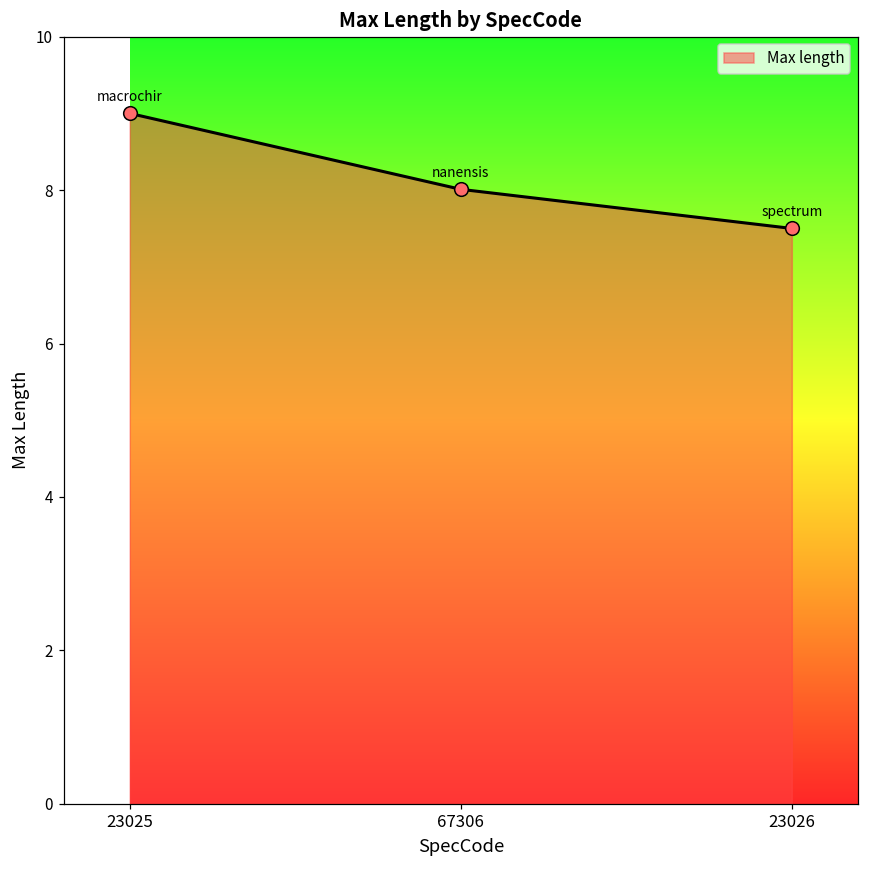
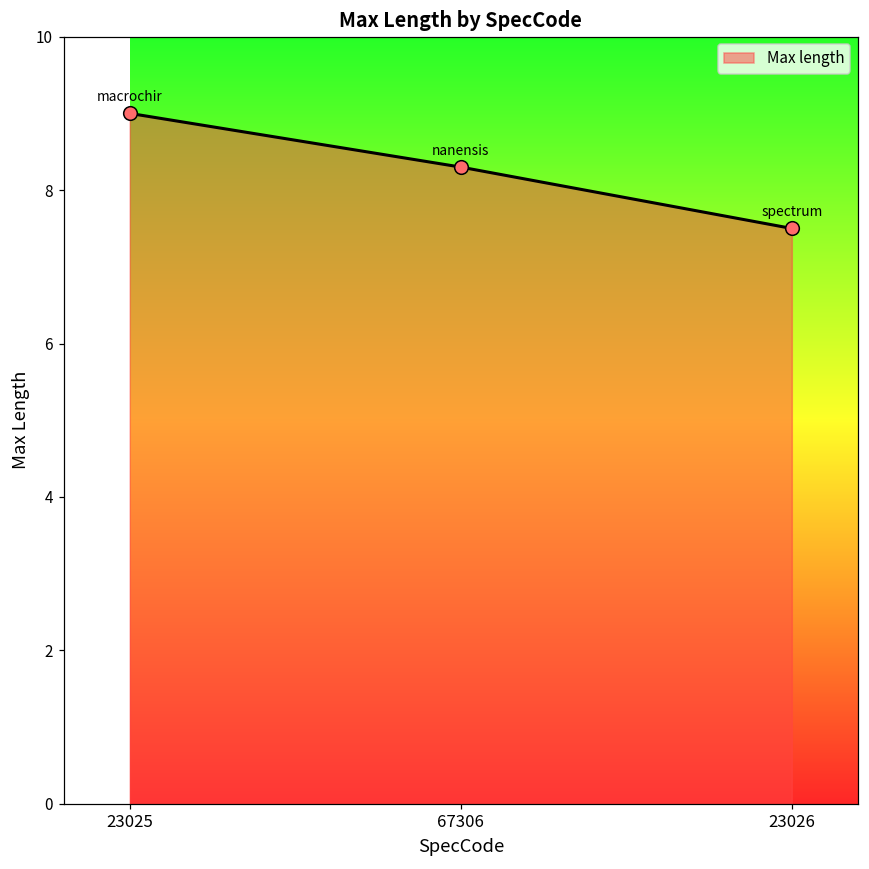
67306: 8.0 -> 8.3
